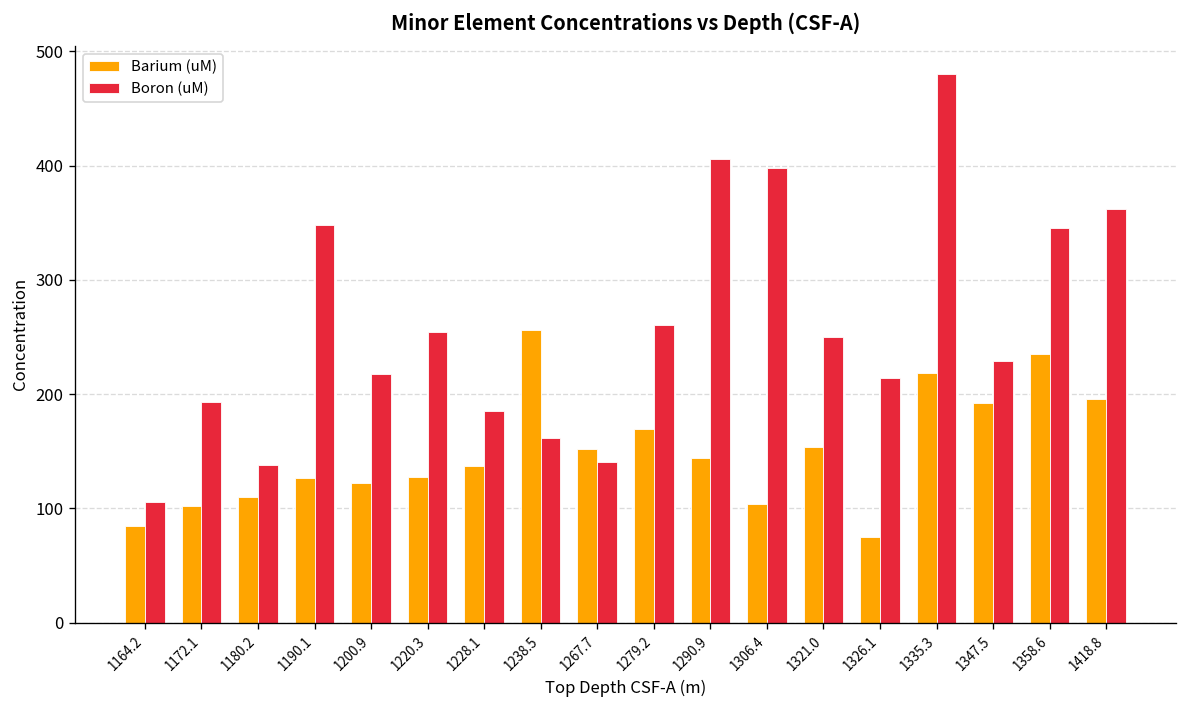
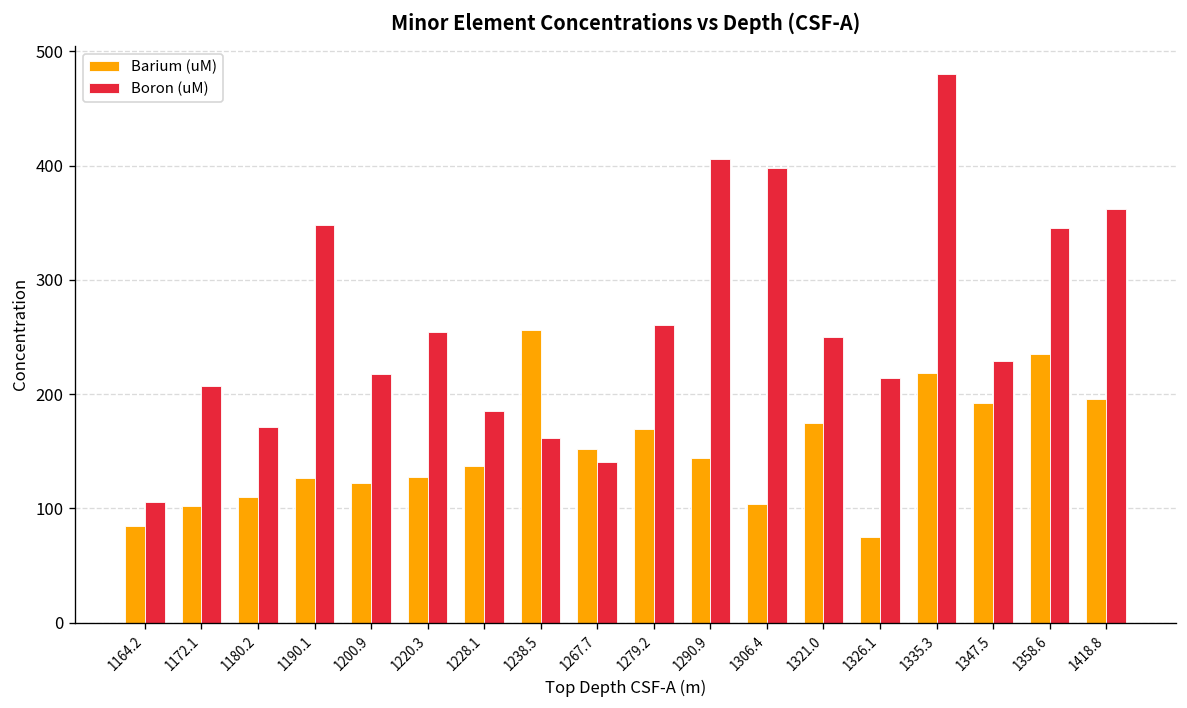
Boron (uM), 1172.1: 190 -> 210
Boron (uM), 1180.2: 140 -> 170
Barium (uM), 1321.0: 150 -> 170
